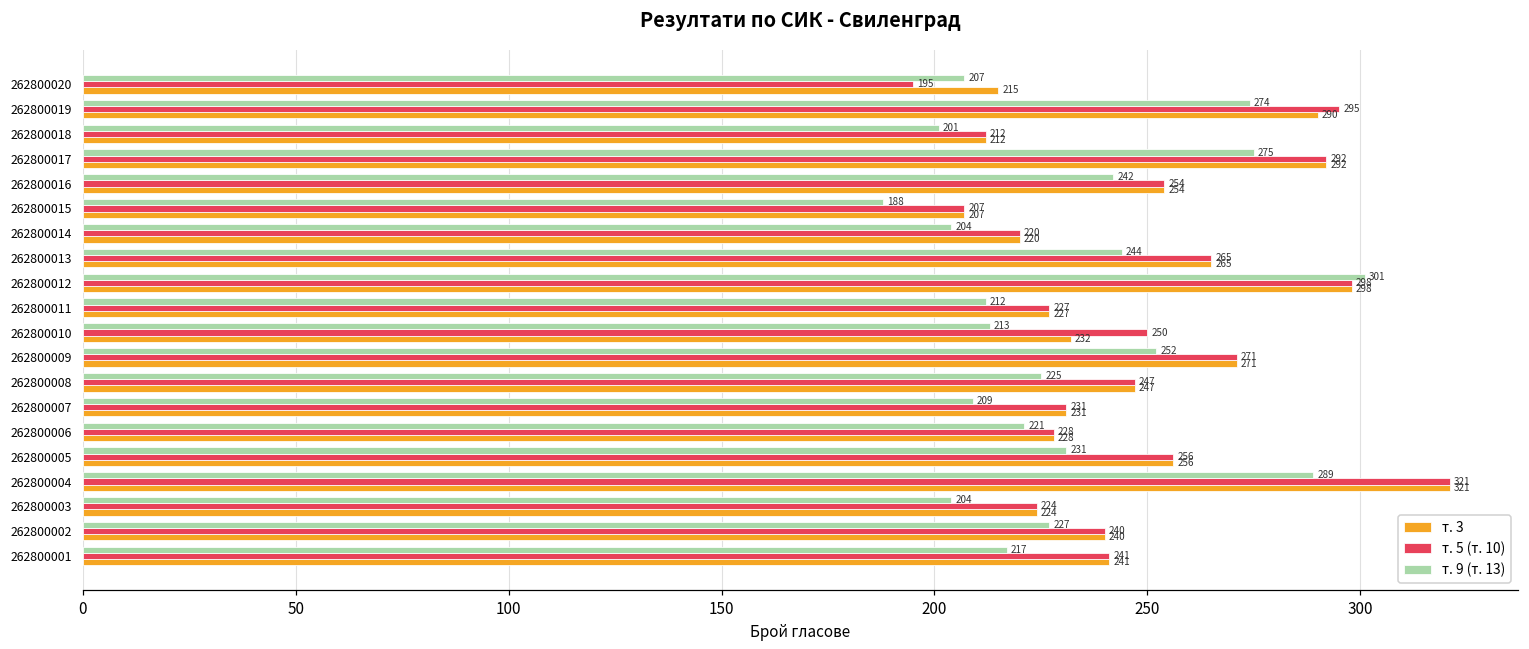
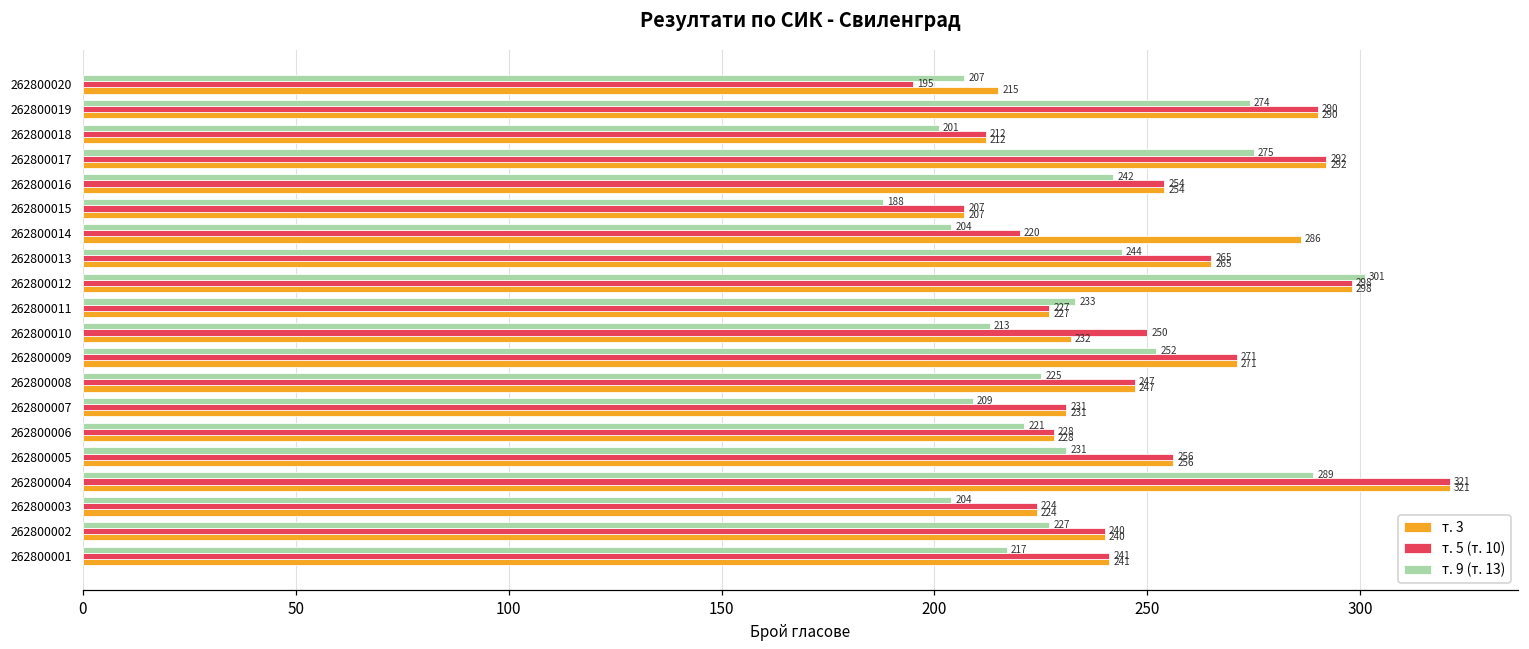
т. 5 (т. 10), 262800019: 295 -> 290
т. 3, 262800014: 220 -> 286
т. 9 (т. 13), 262800011: 212 -> 233
